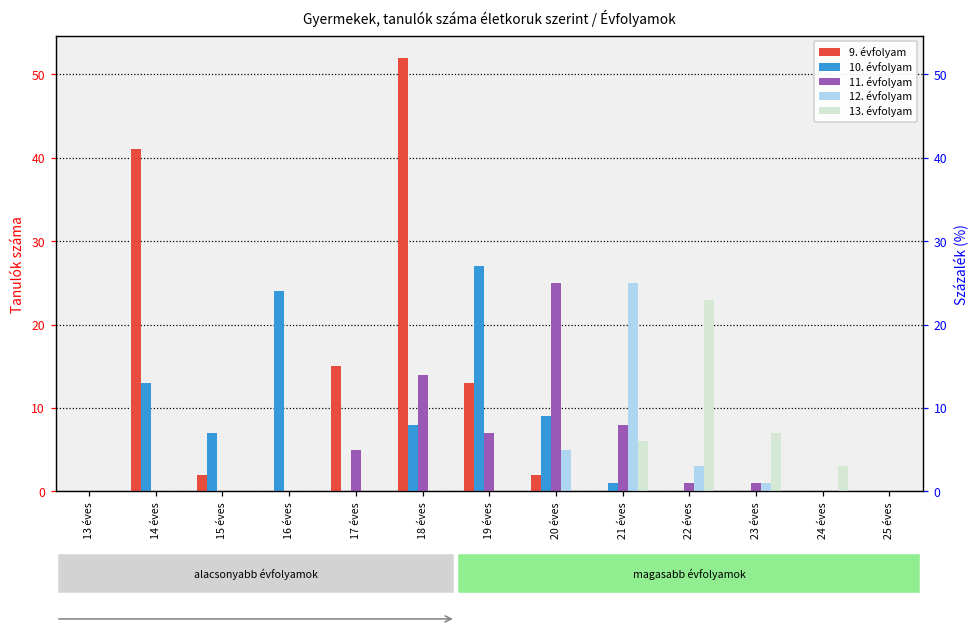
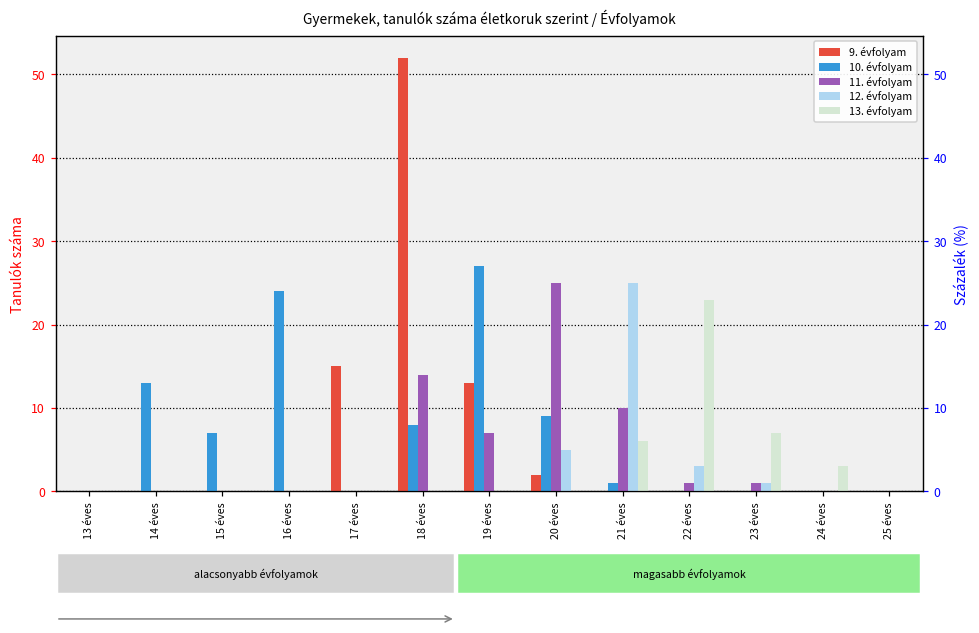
9. évfolyam, 14 éves: 41 -> 0
9. évfolyam, 15 éves: 2 -> 0
11. évfolyam, 17 éves: 5 -> 0
11. évfolyam, 21 éves: 8 -> 10
